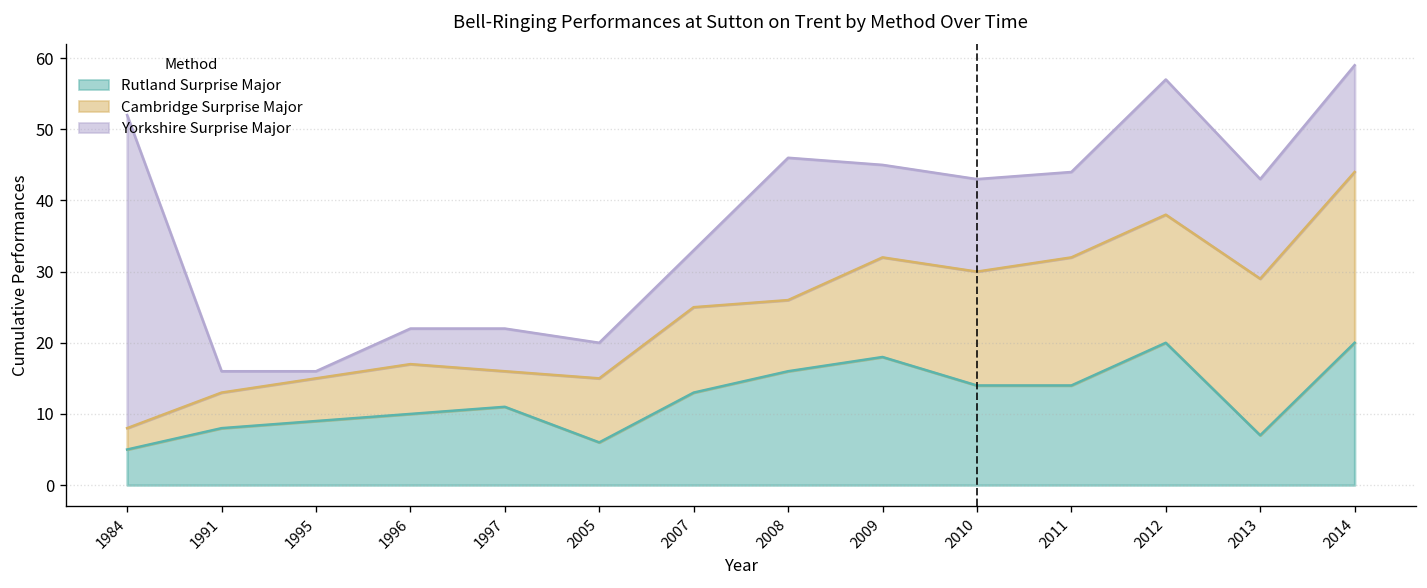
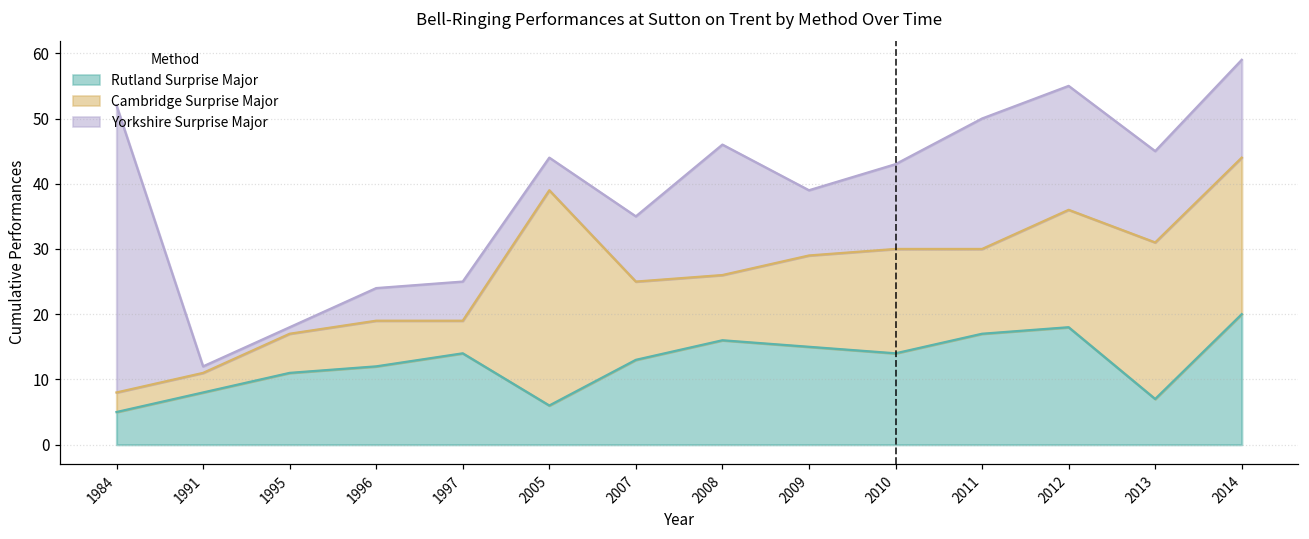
Cambridge Surprise Major, 1991: 5 -> 3
Yorkshire Surprise Major, 1991: 3 -> 1
Rutland Surprise Major, 1995: 9 -> 11
Rutland Surprise Major, 1996: 10 -> 12
Rutland Surprise Major, 1997: 11 -> 14
Cambridge Surprise Major, 2005: 9 -> 33
Yorkshire Surprise Major, 2007: 8 -> 10
Rutland Surprise Major, 2009: 18 -> 15
Yorkshire Surprise Major, 2009: 13 -> 10
Rutland Surprise Major, 2011: 14 -> 17
Cambridge Surprise Major, 2011: 18 -> 13
Yorkshire Surprise Major, 2011: 12 -> 20
Rutland Surprise Major, 2012: 20 -> 18
Cambridge Surprise Major, 2013: 22 -> 24
